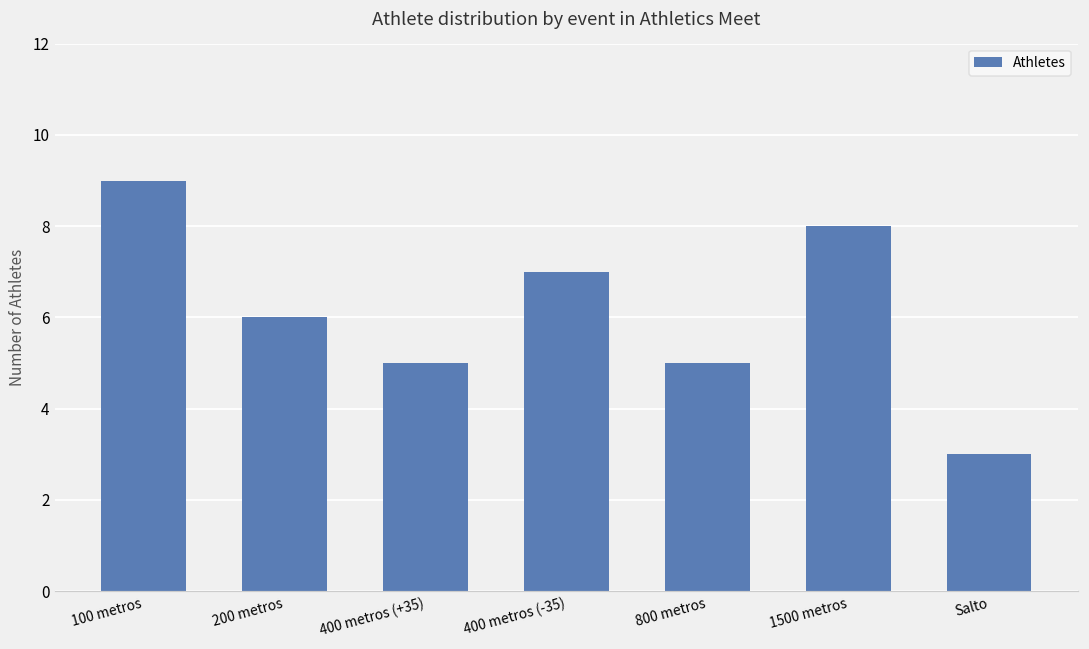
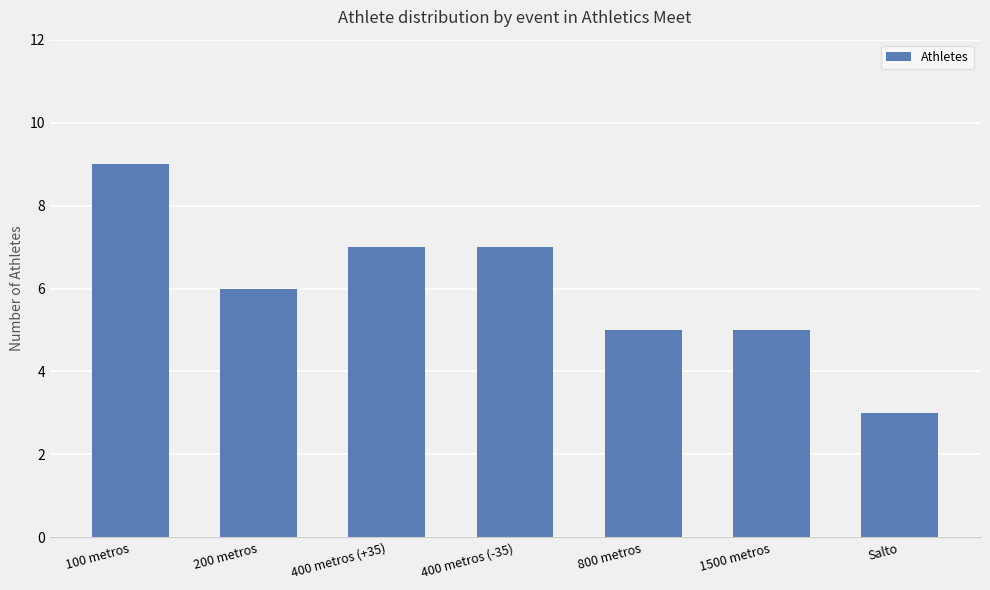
400 metros (+35): 5 -> 7
1500 metros: 8 -> 5
